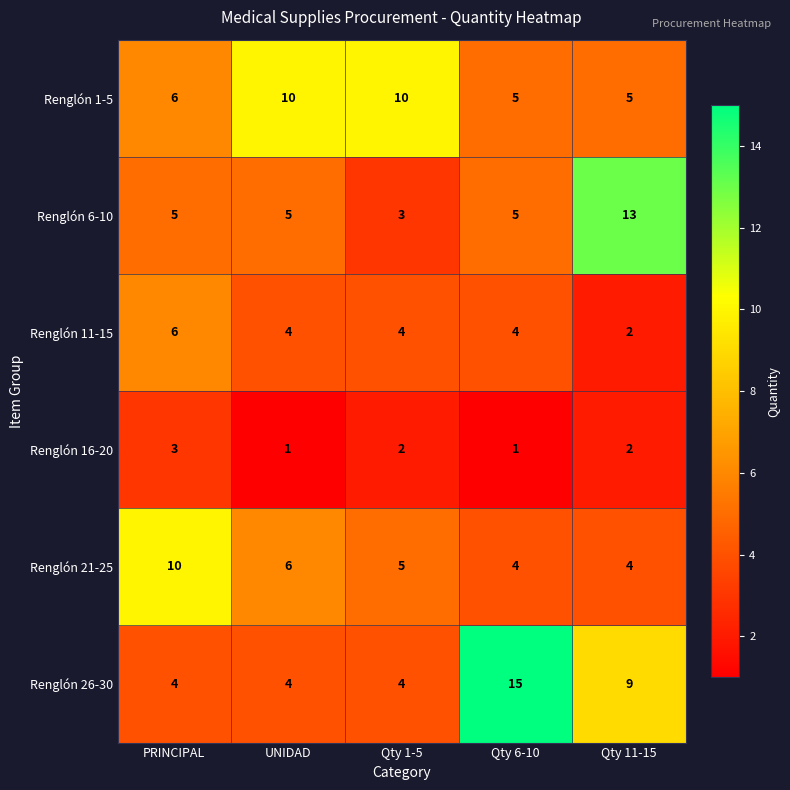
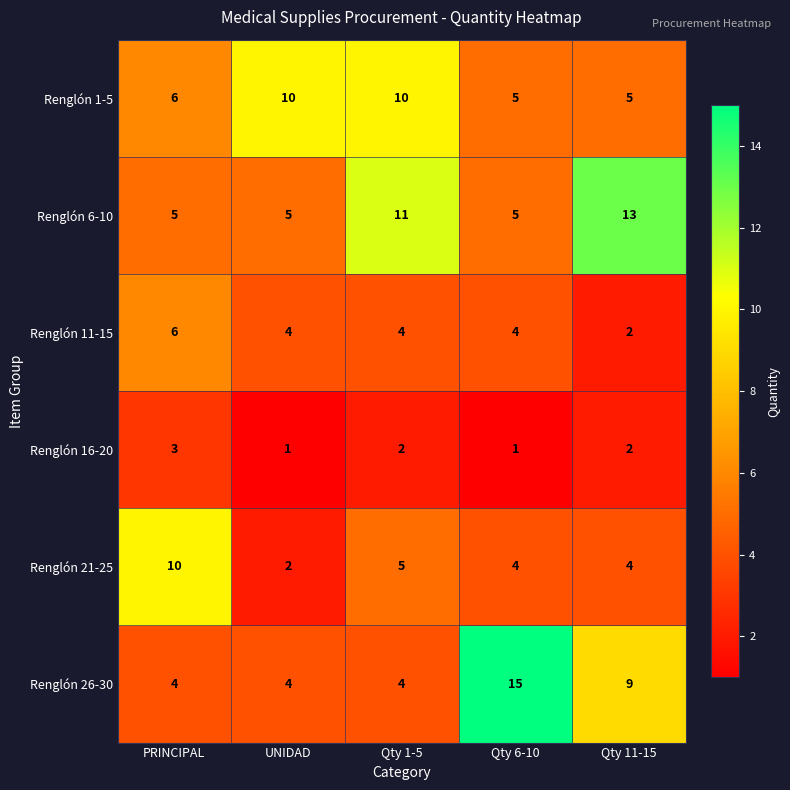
Renglón 6-10, Qty 1-5: 3 -> 11
Renglón 21-25, UNIDAD: 6 -> 2
